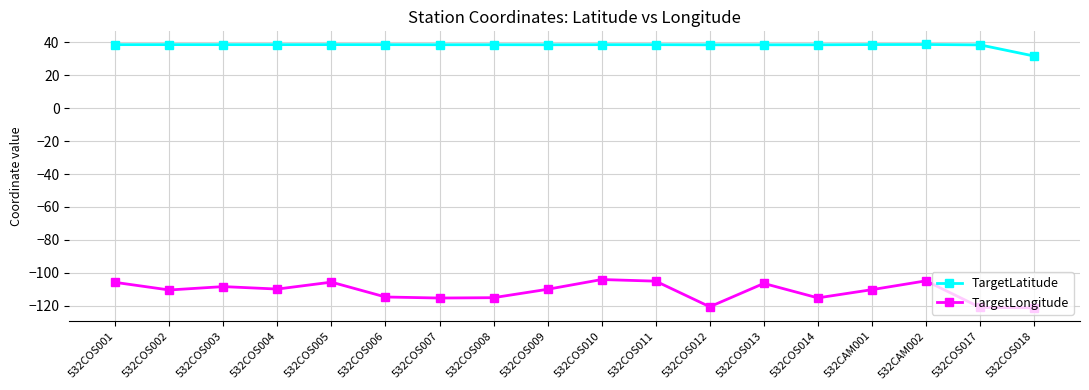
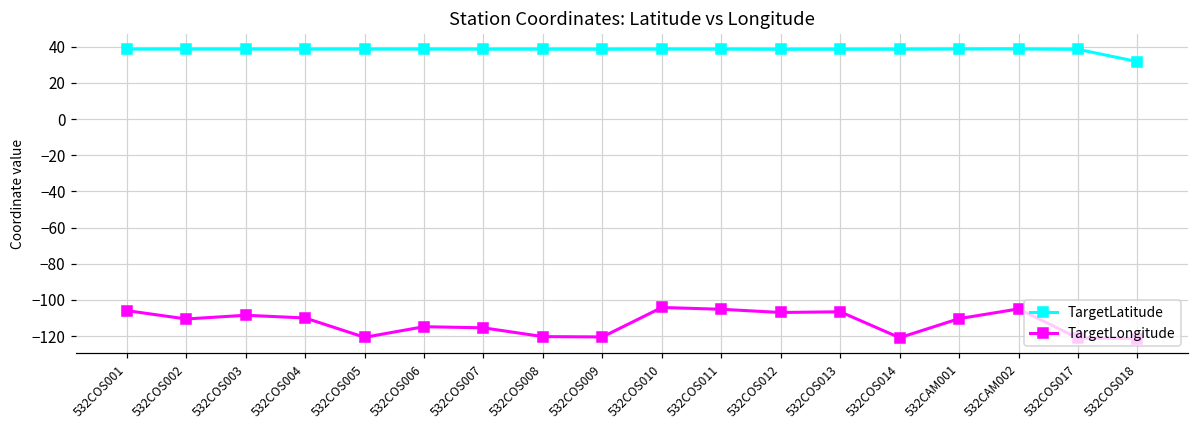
TargetLongitude, 532COS005: -106 -> -121
TargetLongitude, 532COS008: -115 -> -120
TargetLongitude, 532COS009: -110 -> -120
TargetLongitude, 532COS012: -121 -> -107
TargetLongitude, 532COS014: -115 -> -121
